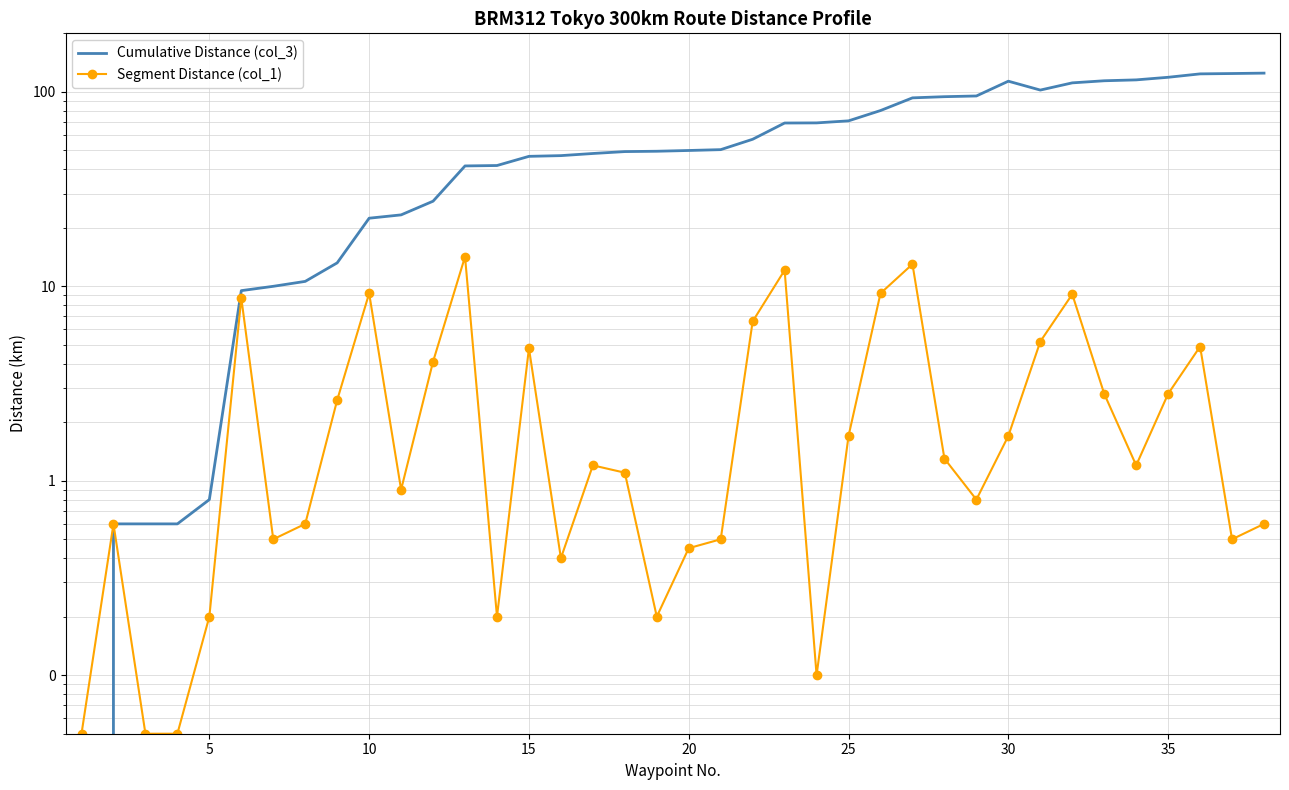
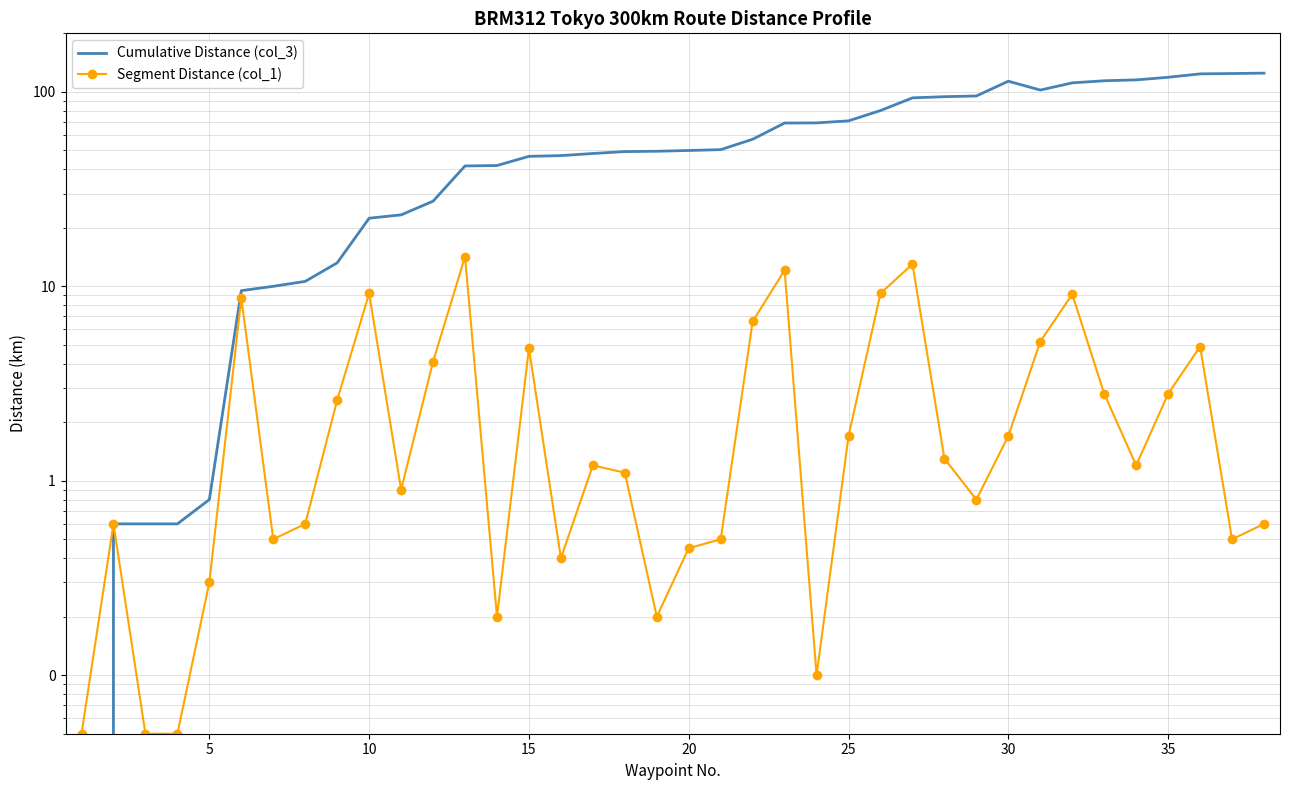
Segment Distance (col_1), 5: 0.2 -> 0.3
